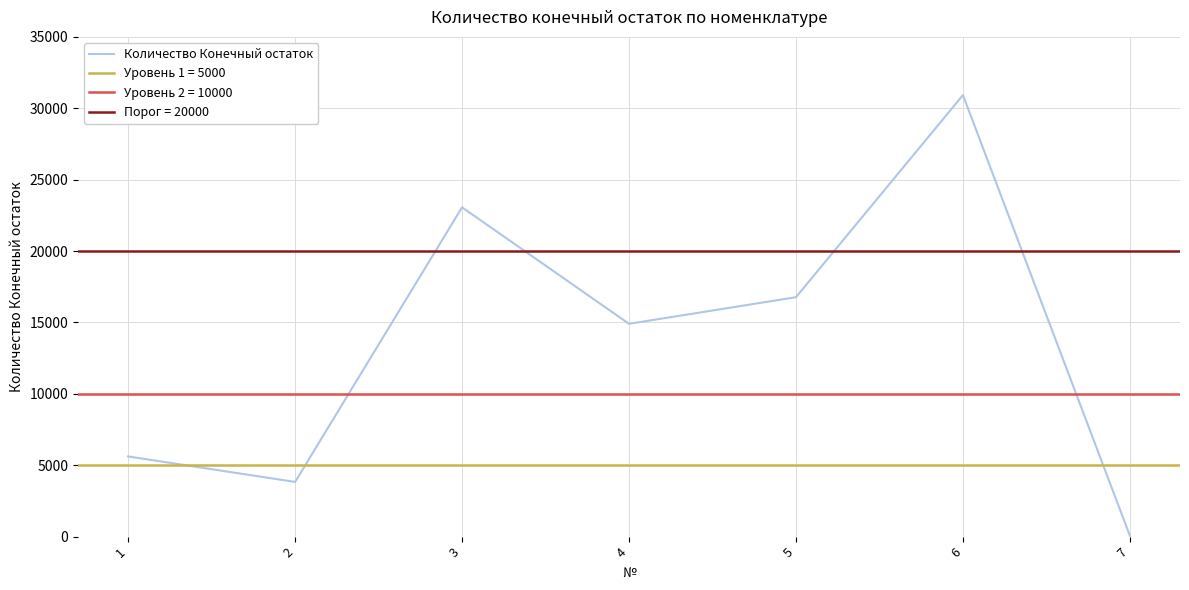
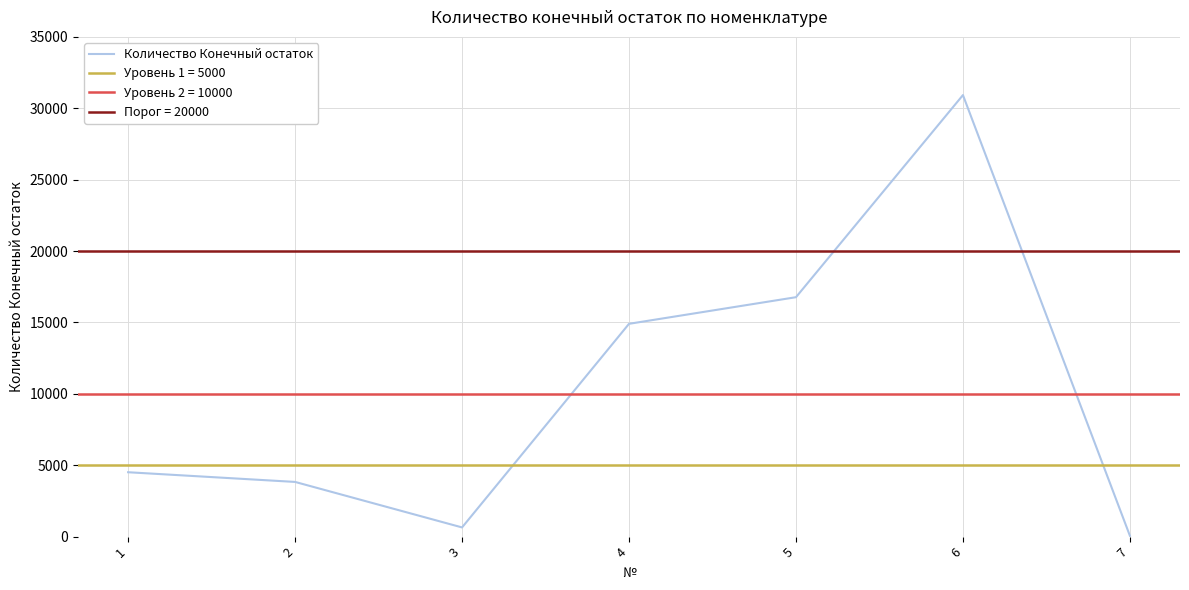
1: 5600 -> 4500
3: 23100 -> 600
